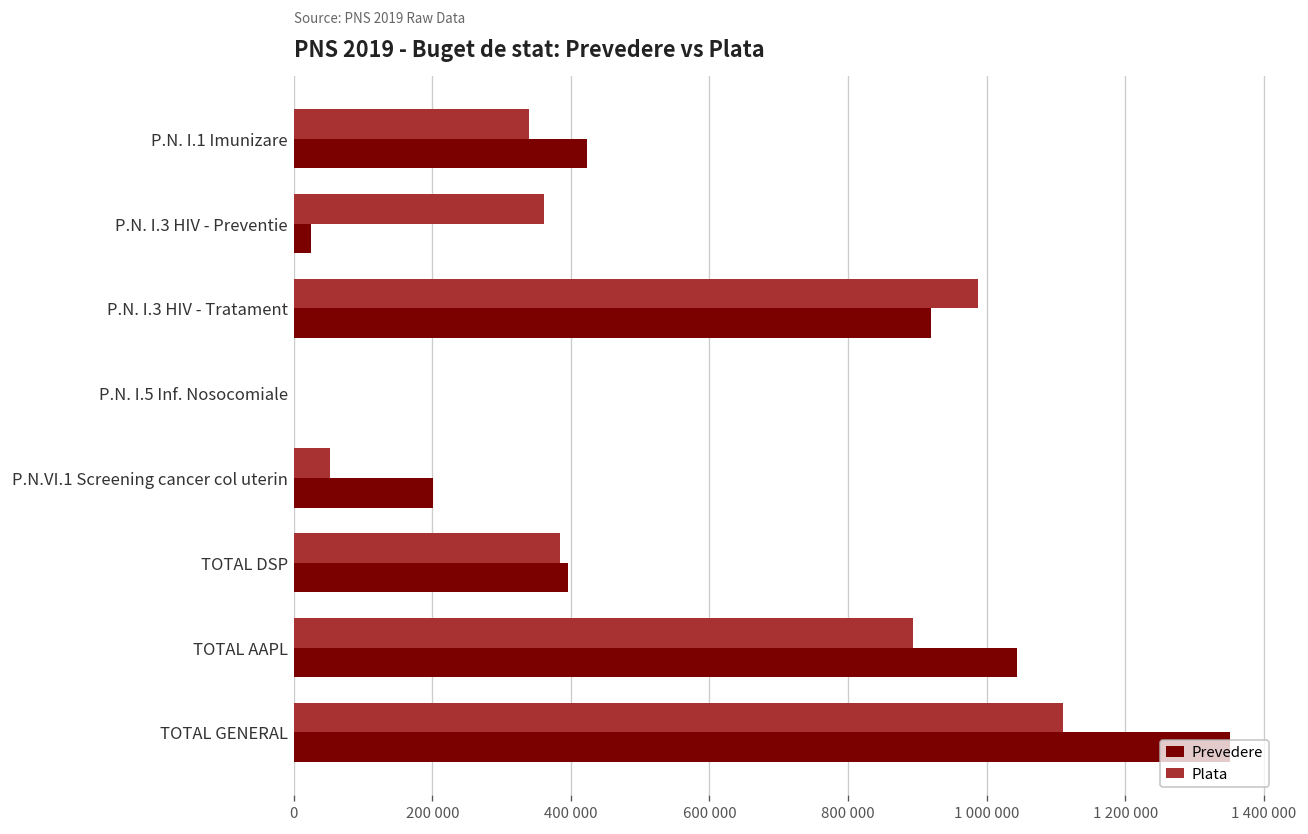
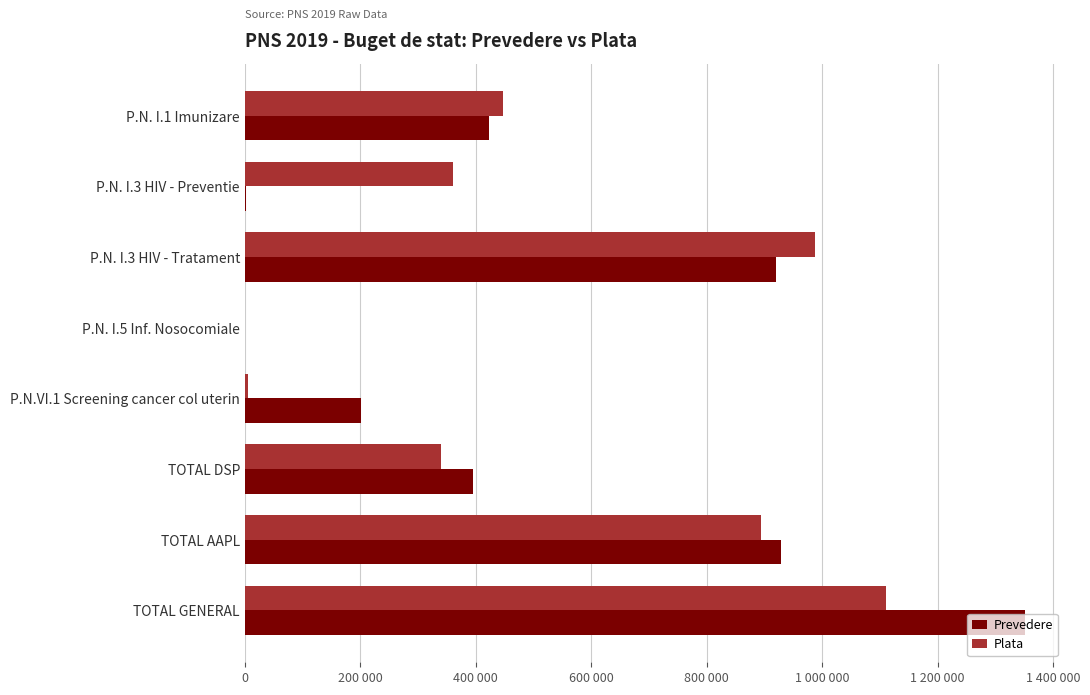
Plata, P.N. I.1 Imunizare: 340000 -> 450000
Prevedere, P.N. I.3 HIV - Preventie: 30000 -> 0
Plata, P.N.VI.1 Screening cancer col uterin: 50000 -> 10000
Plata, TOTAL DSP: 380000 -> 340000
Prevedere, TOTAL AAPL: 1040000 -> 930000
